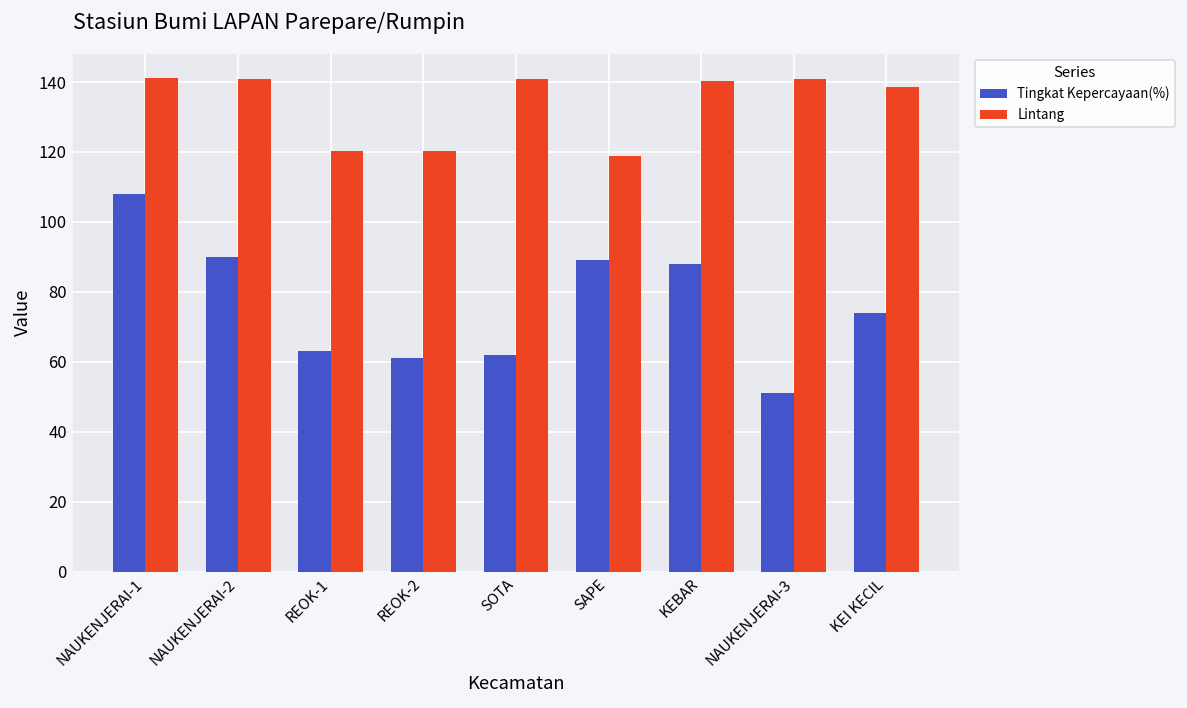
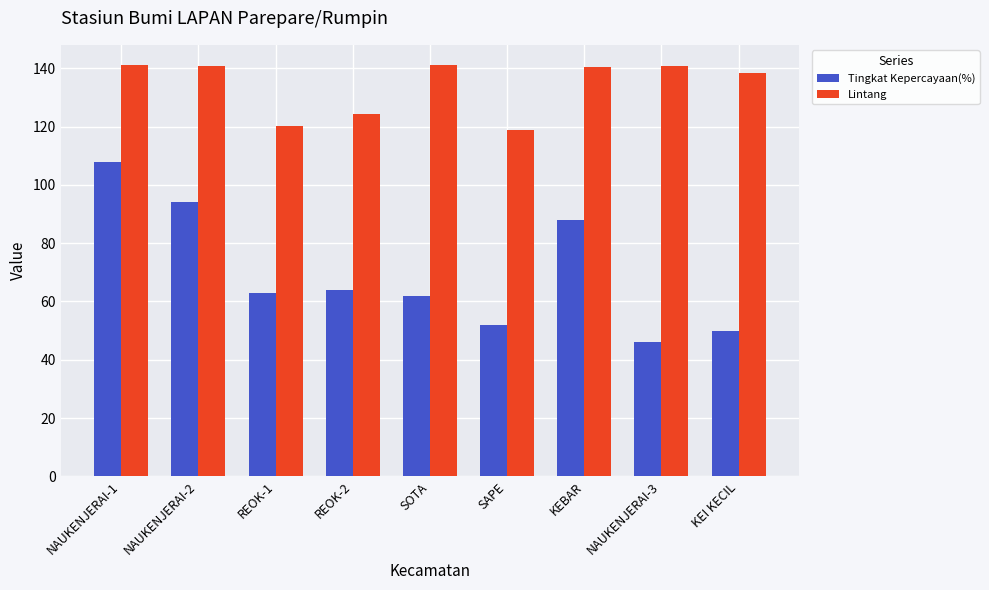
Tingkat Kepercayaan(%), NAUKENJERAI-2: 90 -> 94
Tingkat Kepercayaan(%), REOK-2: 61 -> 64
Lintang, REOK-2: 120 -> 124
Tingkat Kepercayaan(%), SAPE: 89 -> 52
Tingkat Kepercayaan(%), NAUKENJERAI-3: 51 -> 46
Tingkat Kepercayaan(%), KEI KECIL: 74 -> 50
